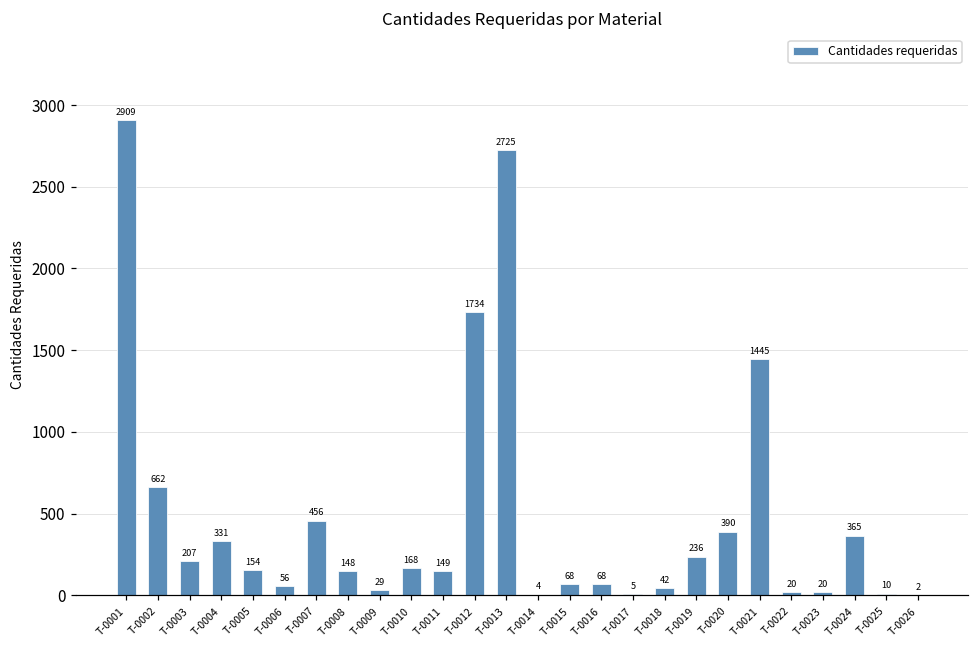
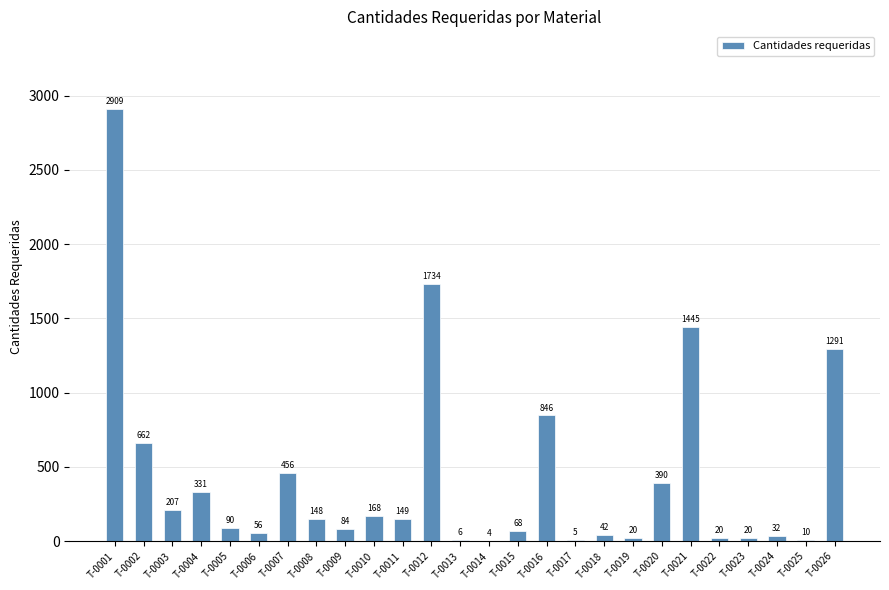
T-0005: 154 -> 90
T-0009: 29 -> 84
T-0013: 2725 -> 6
T-0016: 68 -> 846
T-0019: 236 -> 20
T-0024: 365 -> 32
T-0026: 2 -> 1291
